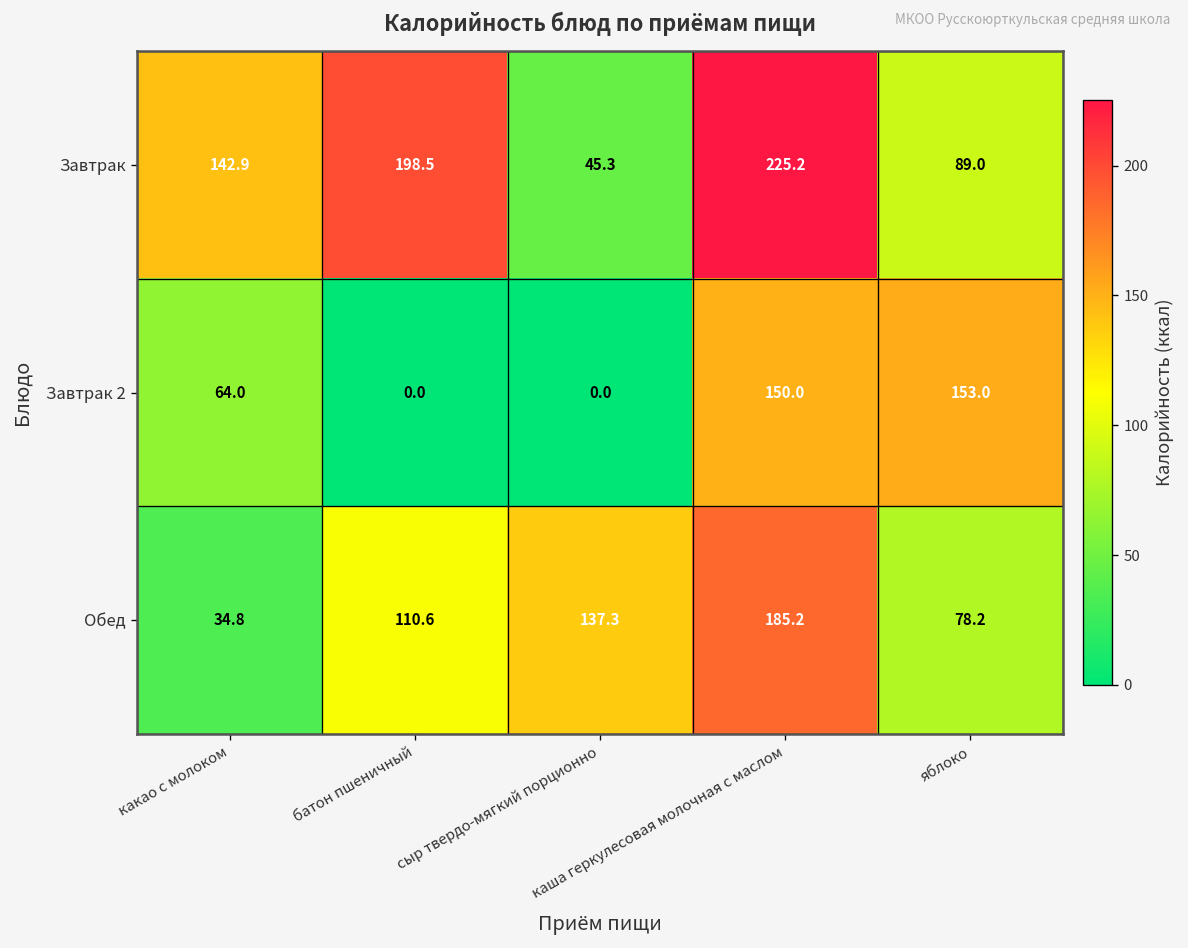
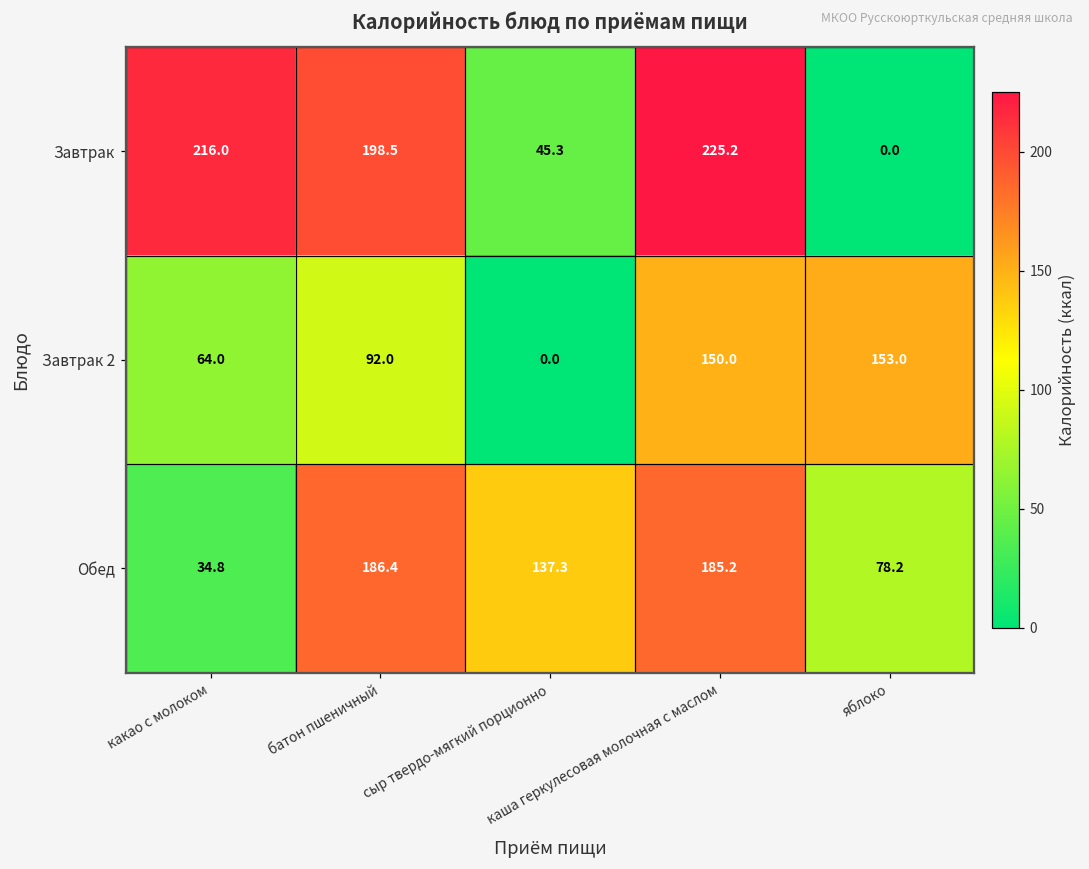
Завтрак, какао с молоком: 142.9 -> 216.0
Завтрак, яблоко: 89.0 -> 0.0
Завтрак 2, батон пшеничный: 0.0 -> 92.0
Обед, батон пшеничный: 110.6 -> 186.4
